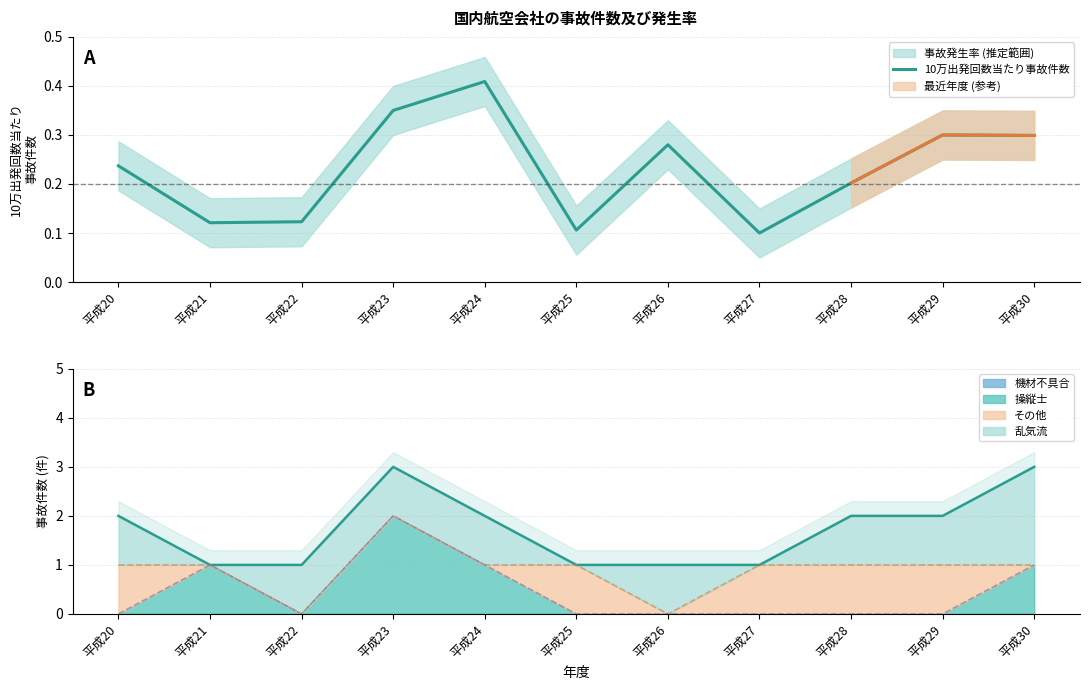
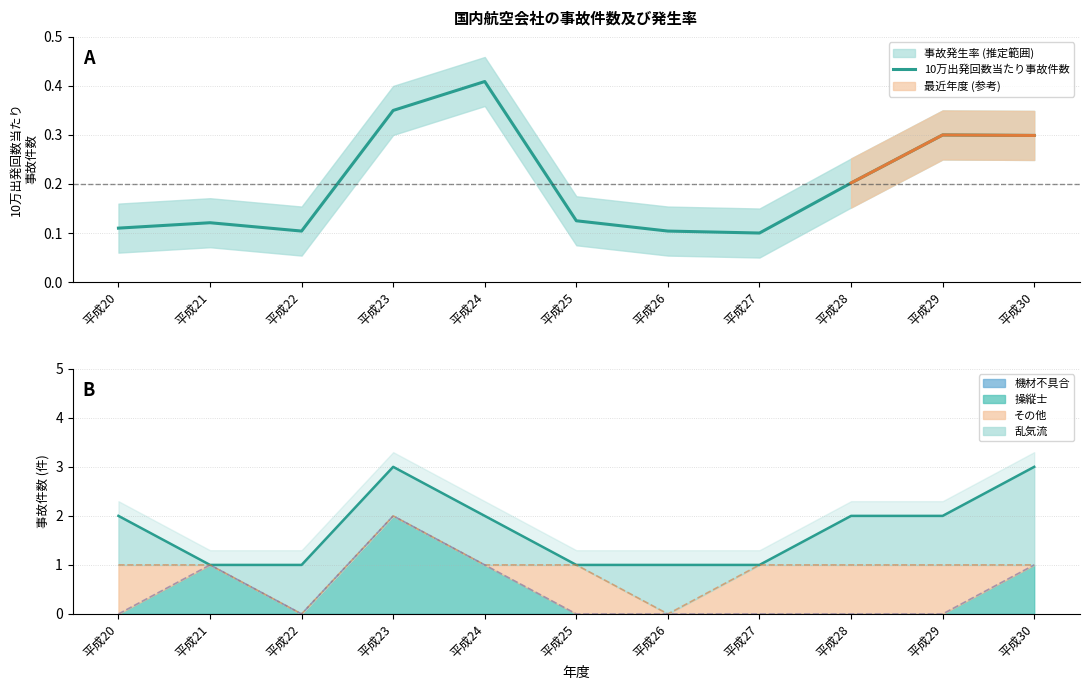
国内航空会社の事故件数及び発生率, 10万出発回数当たり事故件数, 平成20: 0.24 -> 0.11
国内航空会社の事故件数及び発生率, 10万出発回数当たり事故件数, 平成22: 0.12 -> 0.10
国内航空会社の事故件数及び発生率, 10万出発回数当たり事故件数, 平成25: 0.11 -> 0.13
国内航空会社の事故件数及び発生率, 10万出発回数当たり事故件数, 平成26: 0.28 -> 0.10
